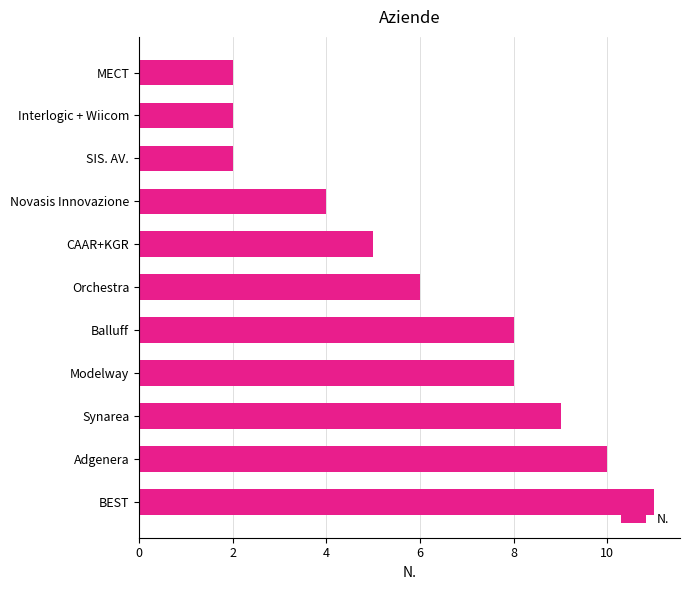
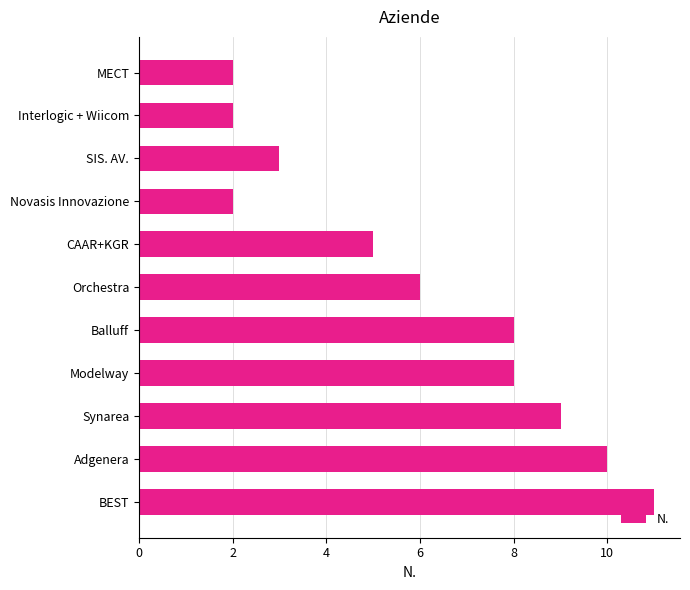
SIS. AV.: 2 -> 3
Novasis Innovazione: 4 -> 2
